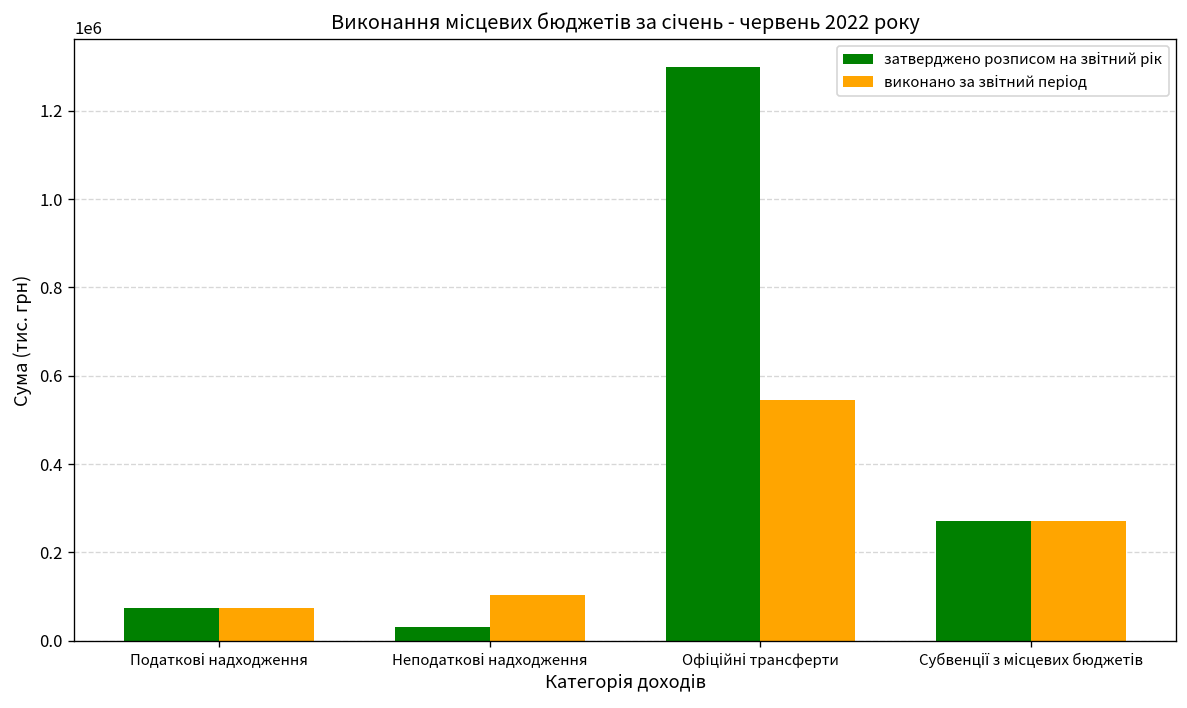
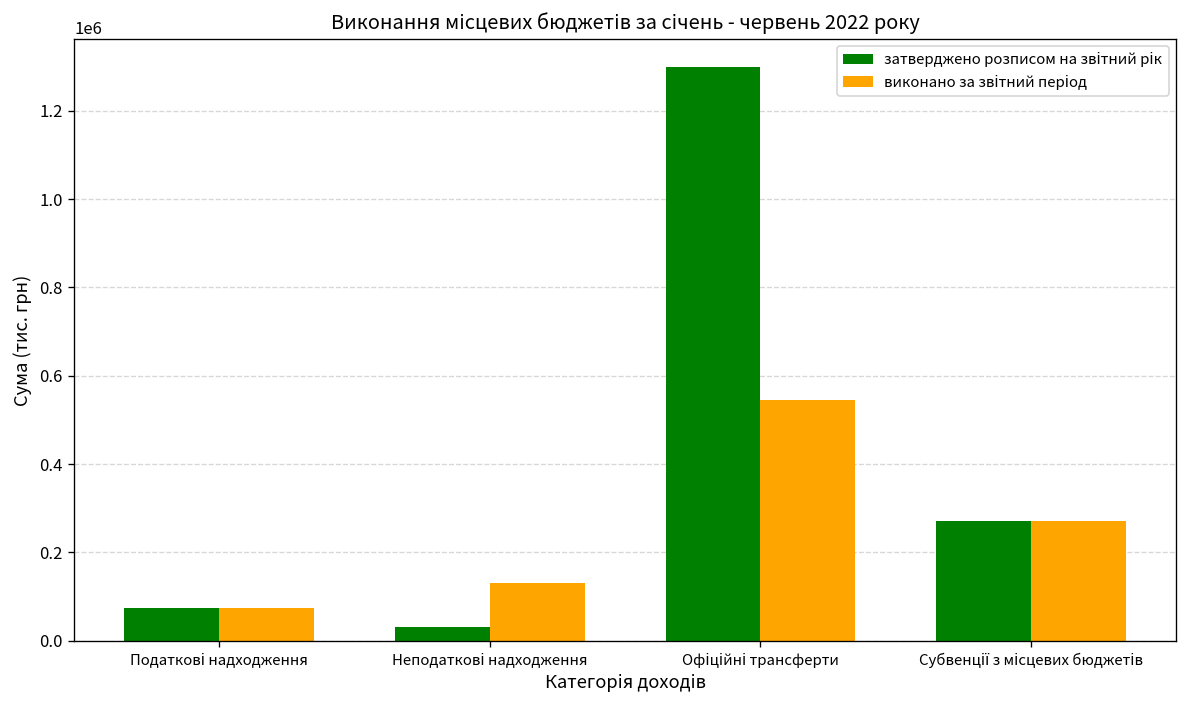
виконано за звітний період, Неподаткові надходження: 100000 -> 130000
